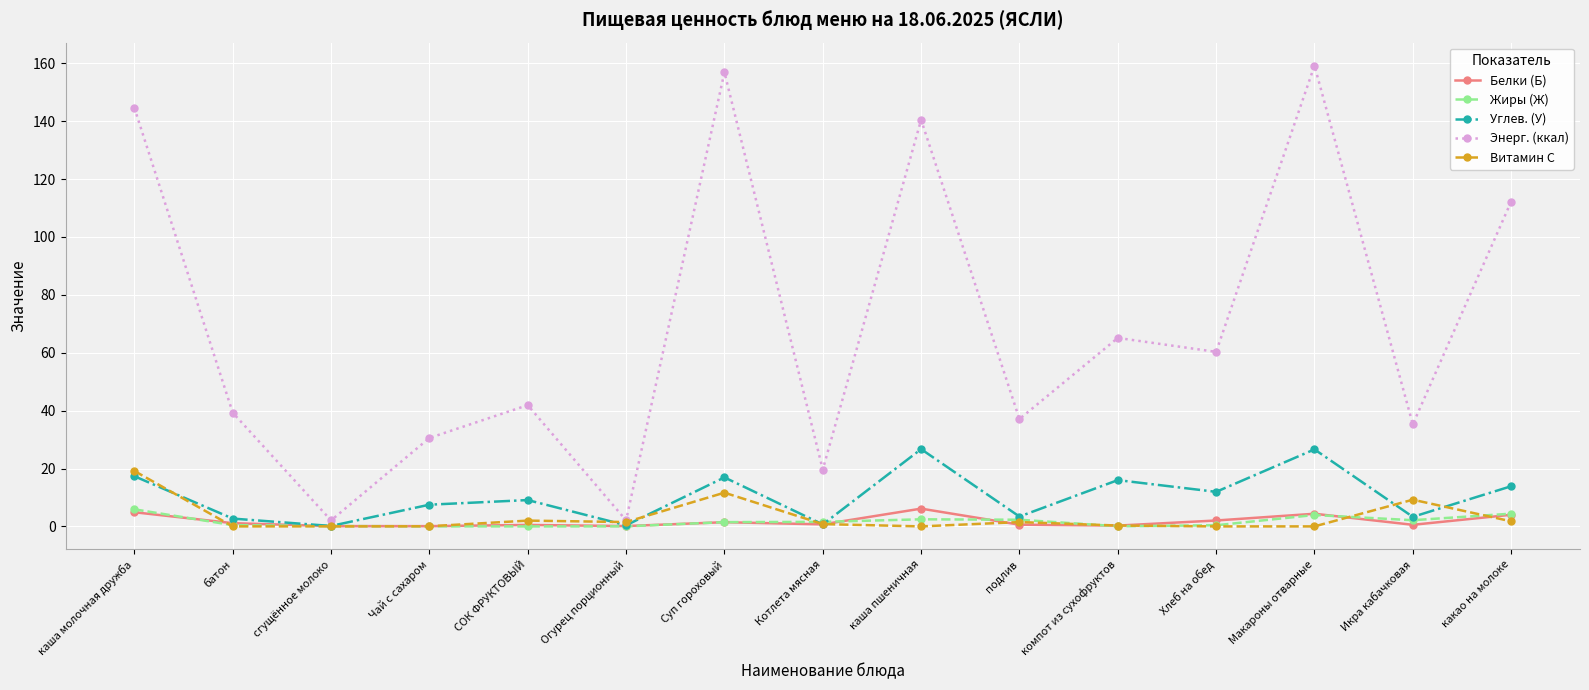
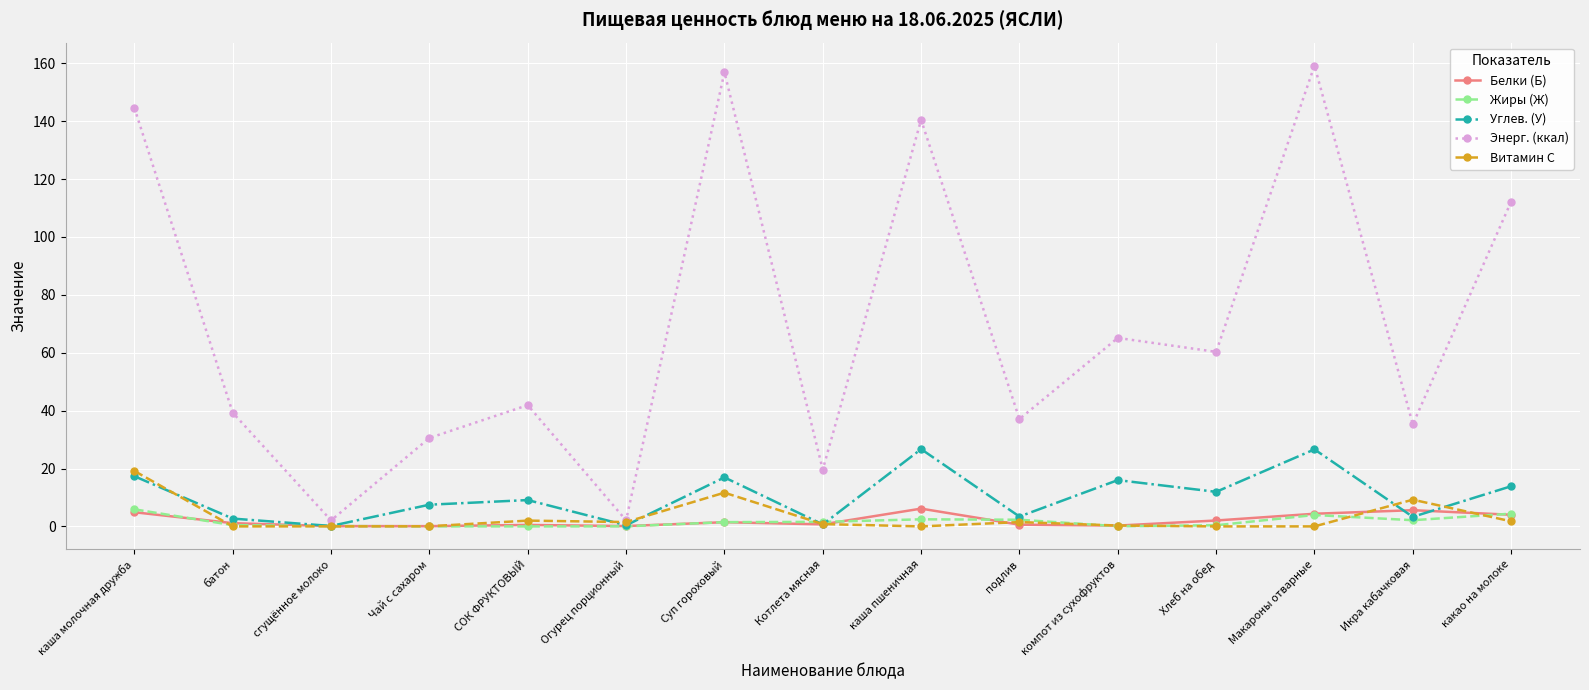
Белки (Б), Икра кабачковая: 1 -> 6
